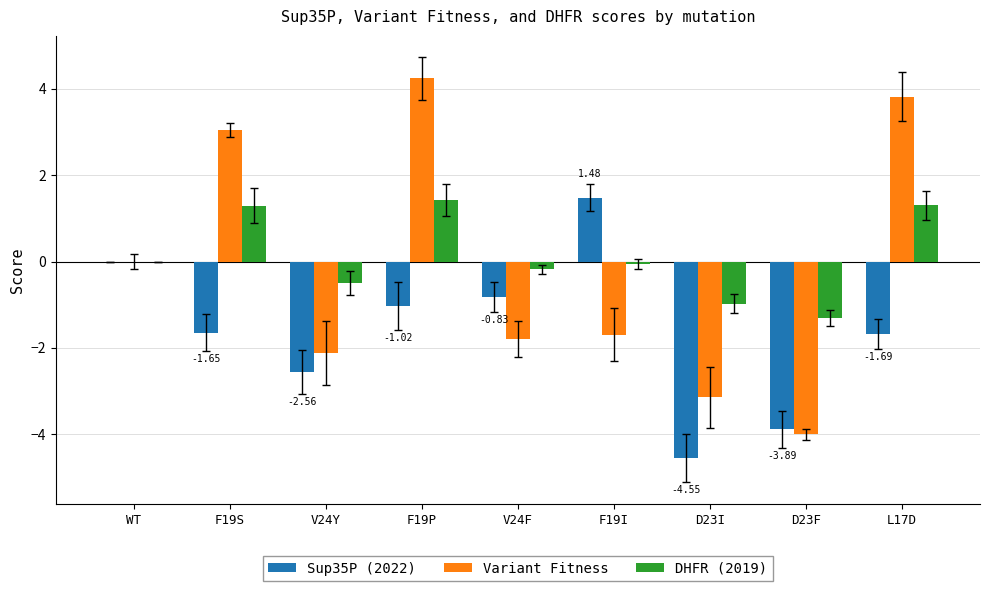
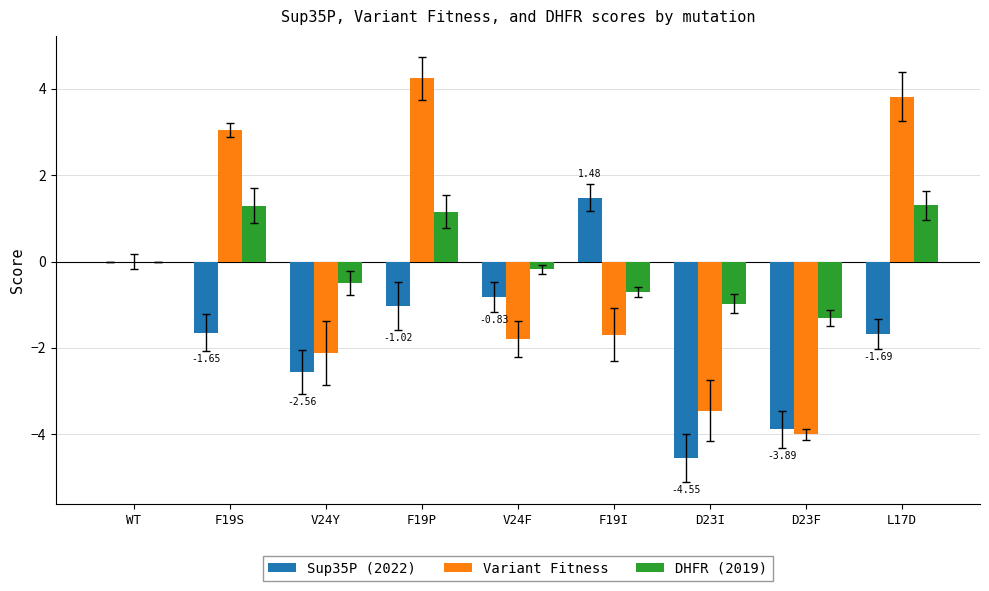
DHFR (2019), F19P: 1.4 -> 1.2
DHFR (2019), F19I: -0.1 -> -0.7
Variant Fitness, D23I: -3.1 -> -3.5
